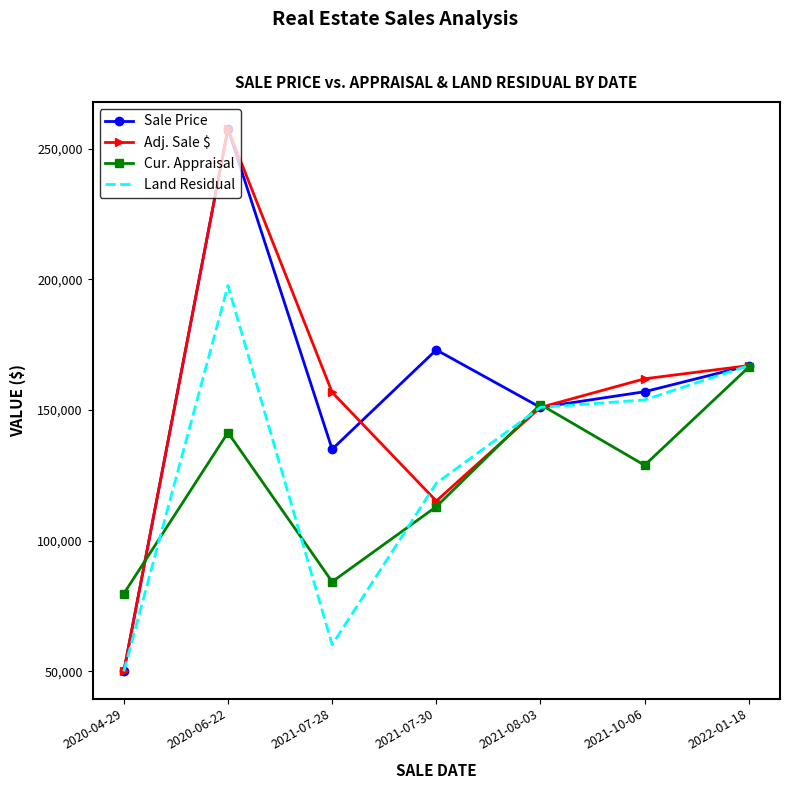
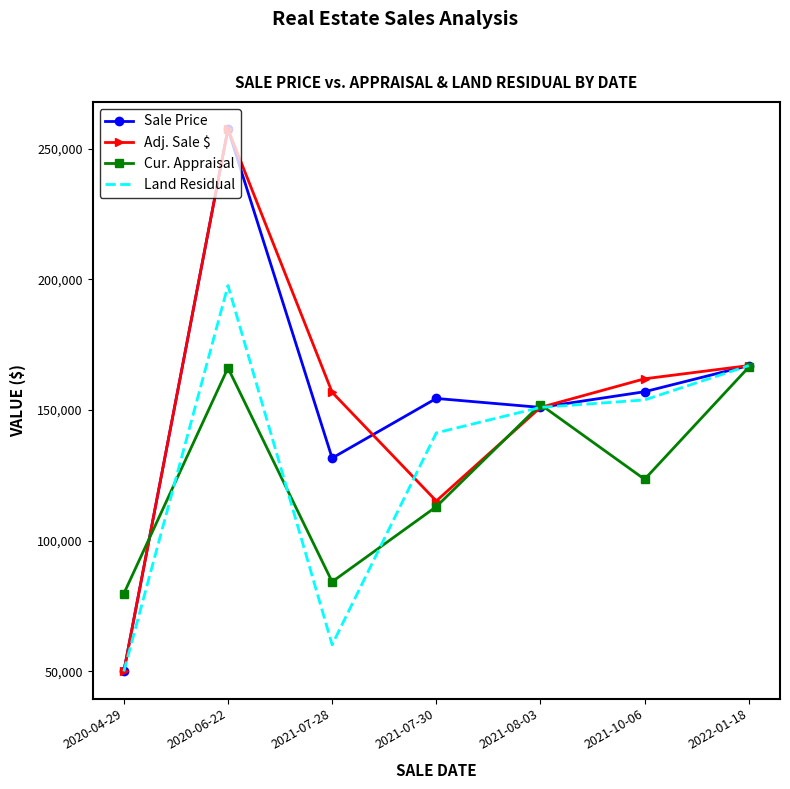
Cur. Appraisal, 2020-06-22: 141,000 -> 166,000
Sale Price, 2021-07-28: 135,000 -> 132,000
Sale Price, 2021-07-30: 173,000 -> 154,000
Land Residual, 2021-07-30: 122,000 -> 141,000
Cur. Appraisal, 2021-10-06: 129,000 -> 124,000
